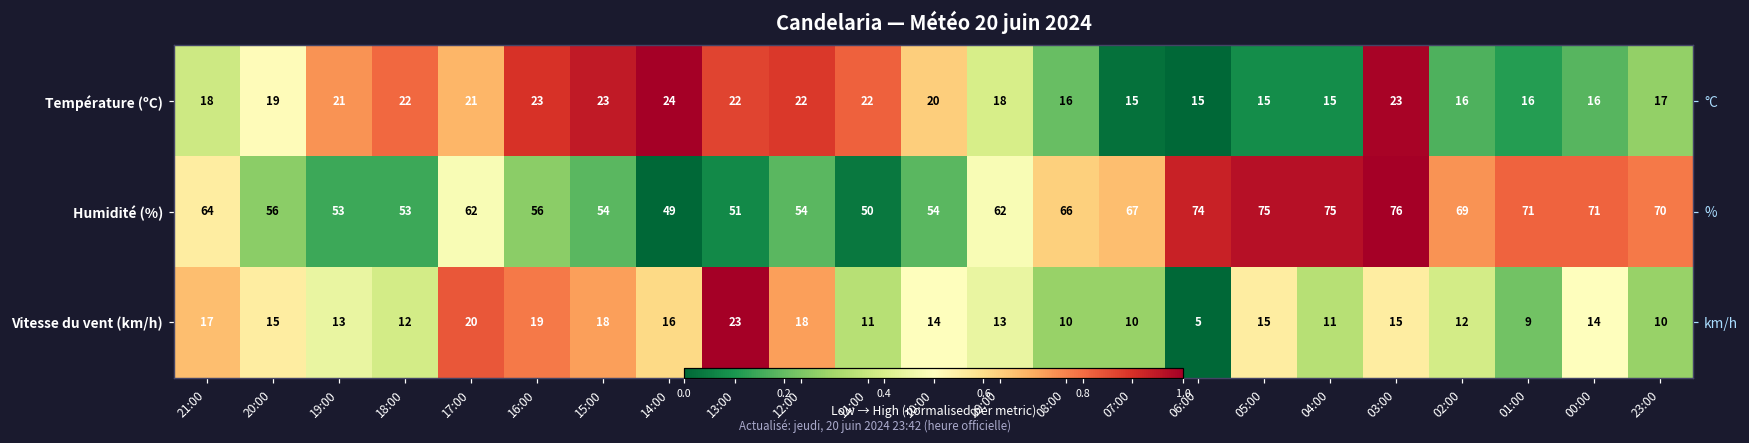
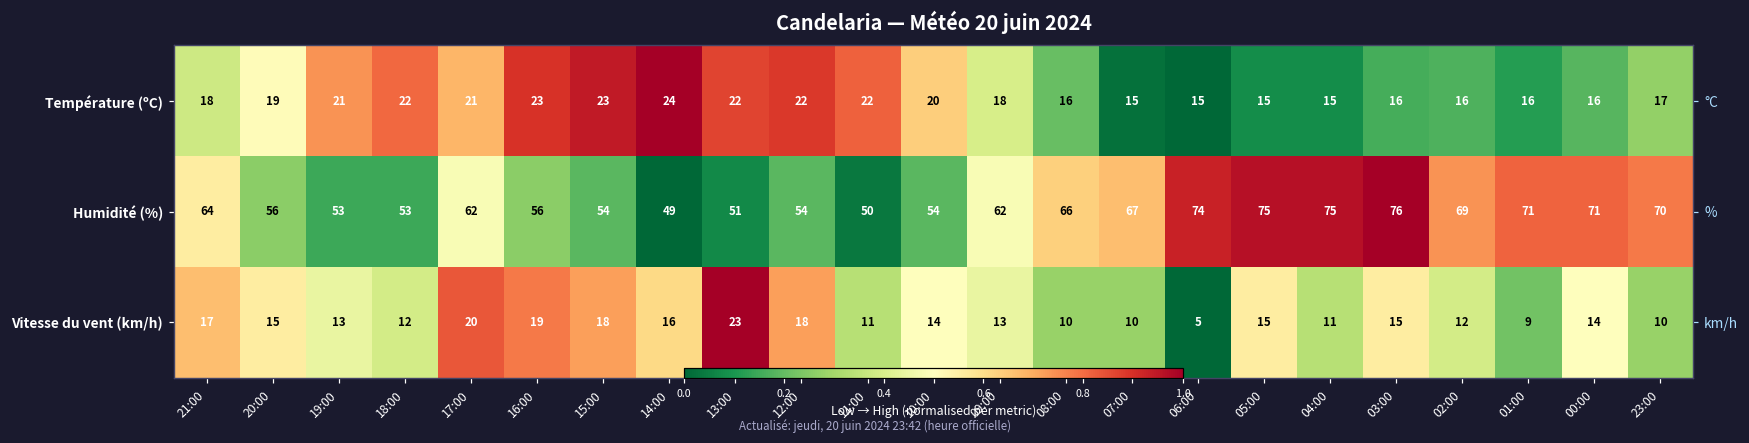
Température (ºC), 03:00: 23 -> 16
